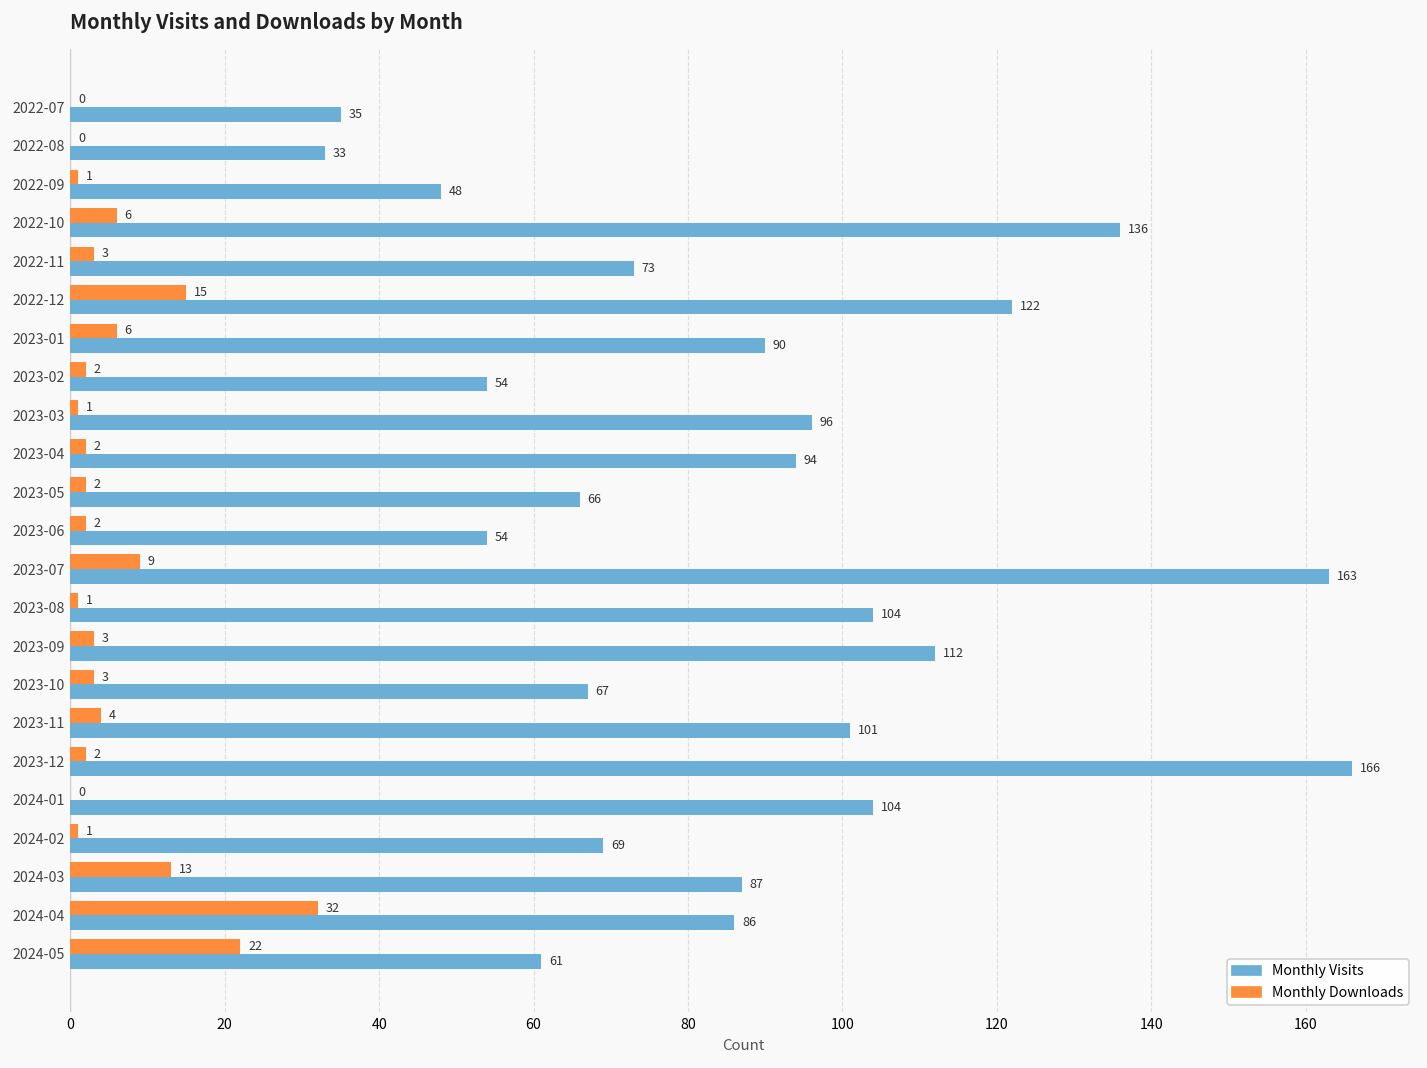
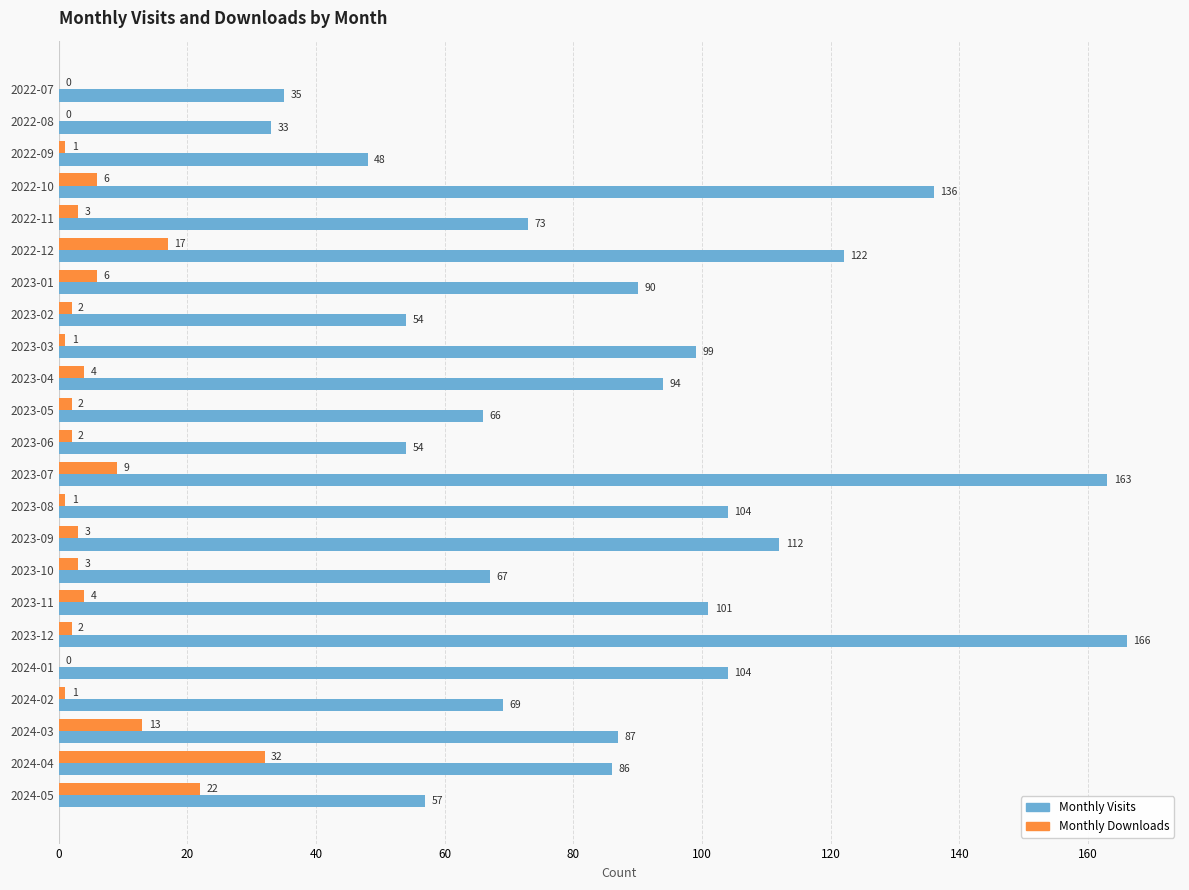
Monthly Downloads, 2022-12: 15 -> 17
Monthly Visits, 2023-03: 96 -> 99
Monthly Downloads, 2023-04: 2 -> 4
Monthly Visits, 2024-05: 61 -> 57
